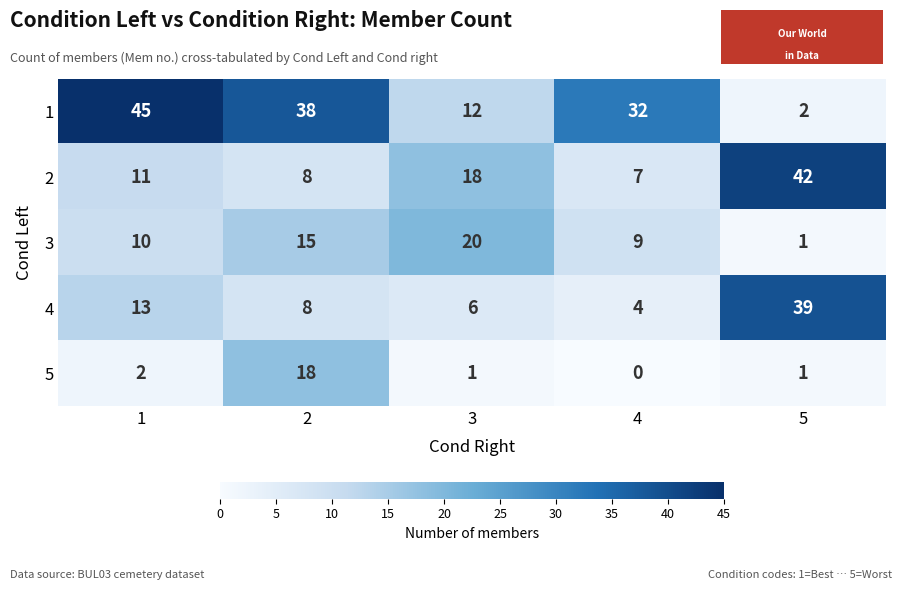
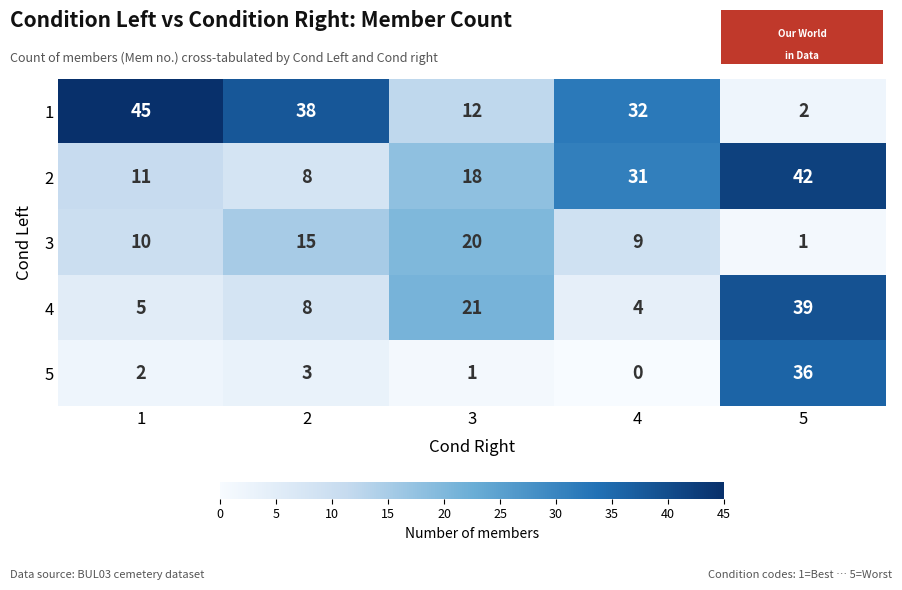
2, 4: 7 -> 31
4, 1: 13 -> 5
4, 3: 6 -> 21
5, 2: 18 -> 3
5, 5: 1 -> 36
